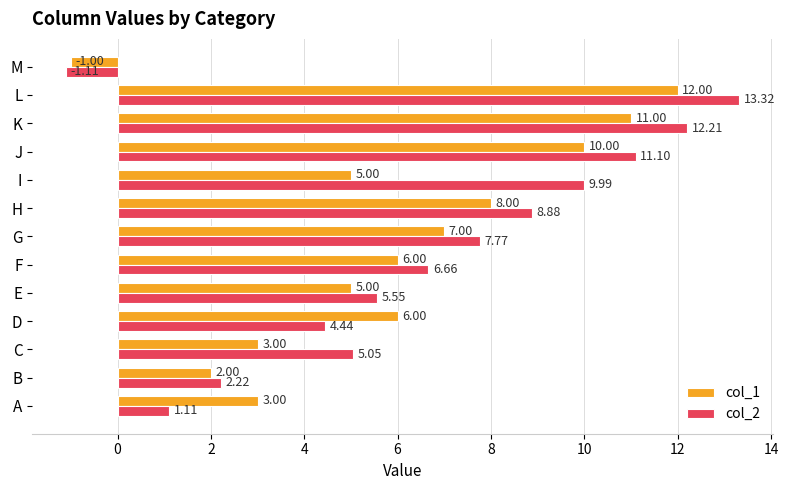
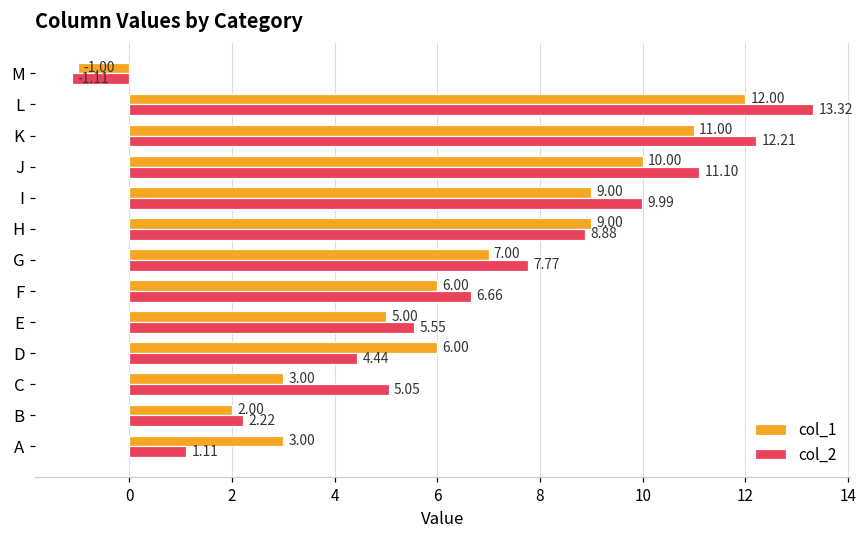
col_1, I: 5.00 -> 9.00
col_1, H: 8.00 -> 9.00
